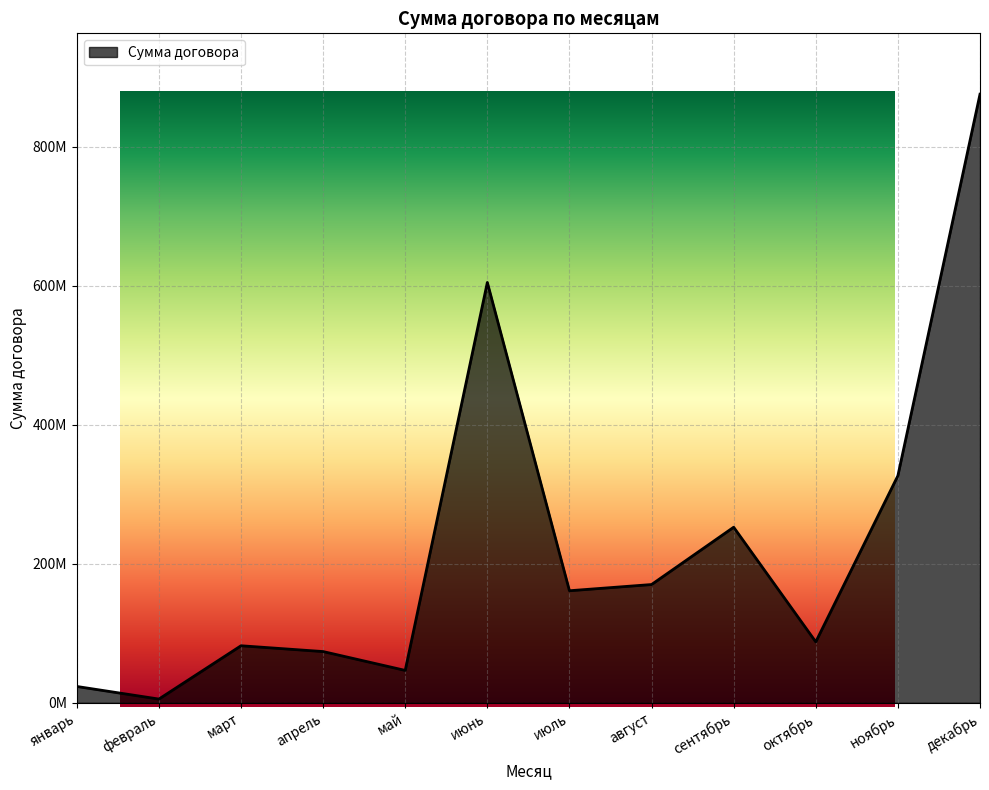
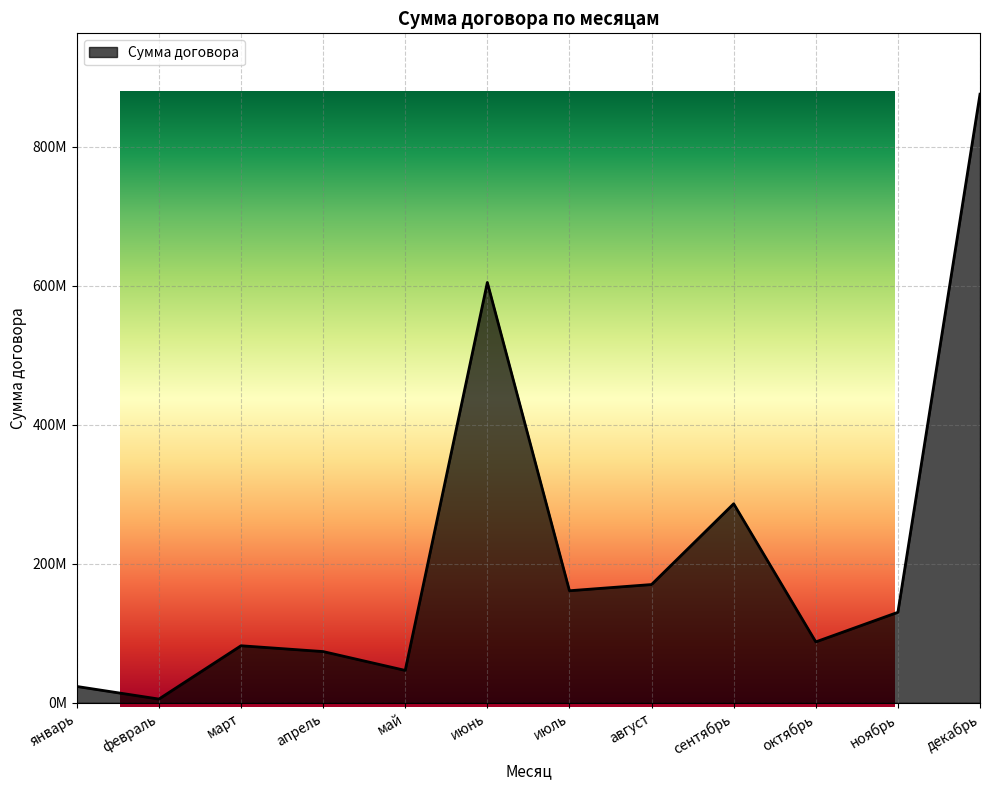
Сумма договора по месяцам, сентябрь: 250000000 -> 290000000
Сумма договора по месяцам, ноябрь: 330000000 -> 130000000
